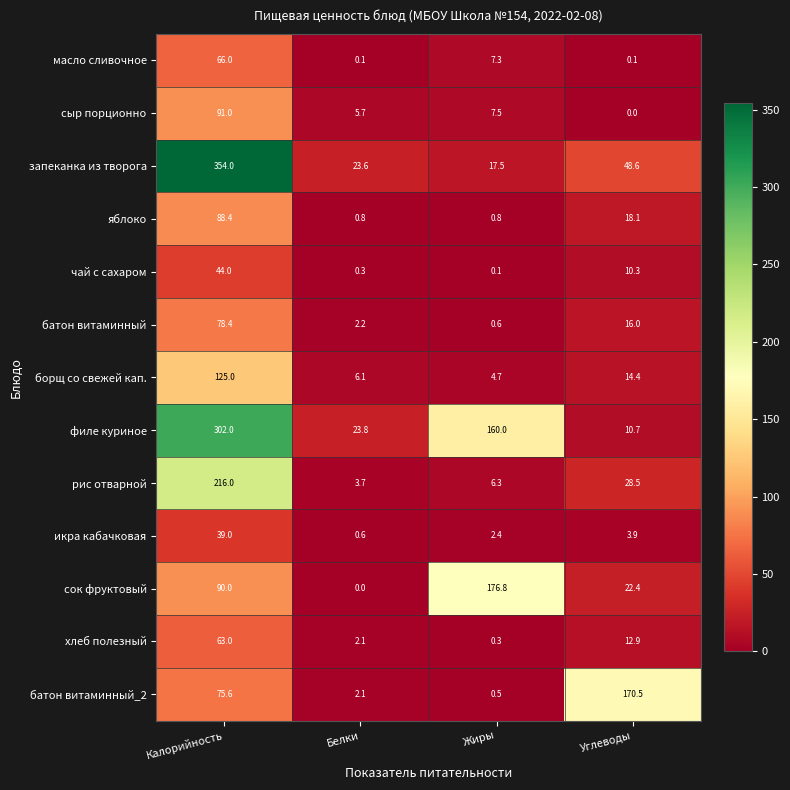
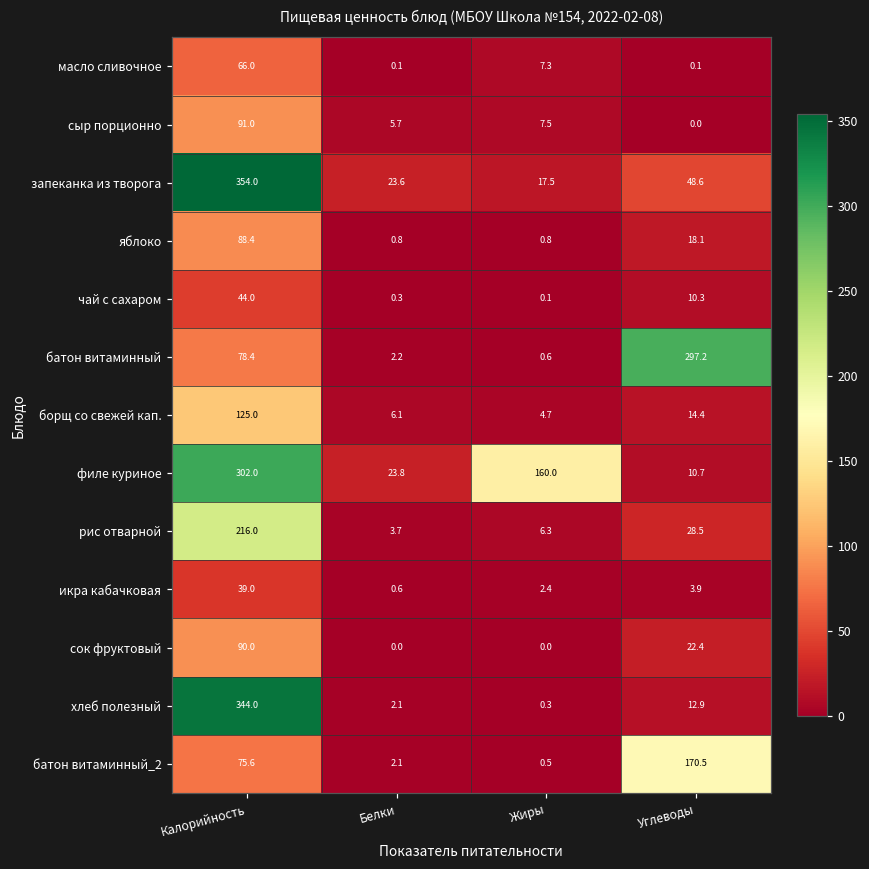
батон витаминный, Углеводы: 16.0 -> 297.2
сок фруктовый, Жиры: 176.8 -> 0.0
хлеб полезный, Калорийность: 63.0 -> 344.0
